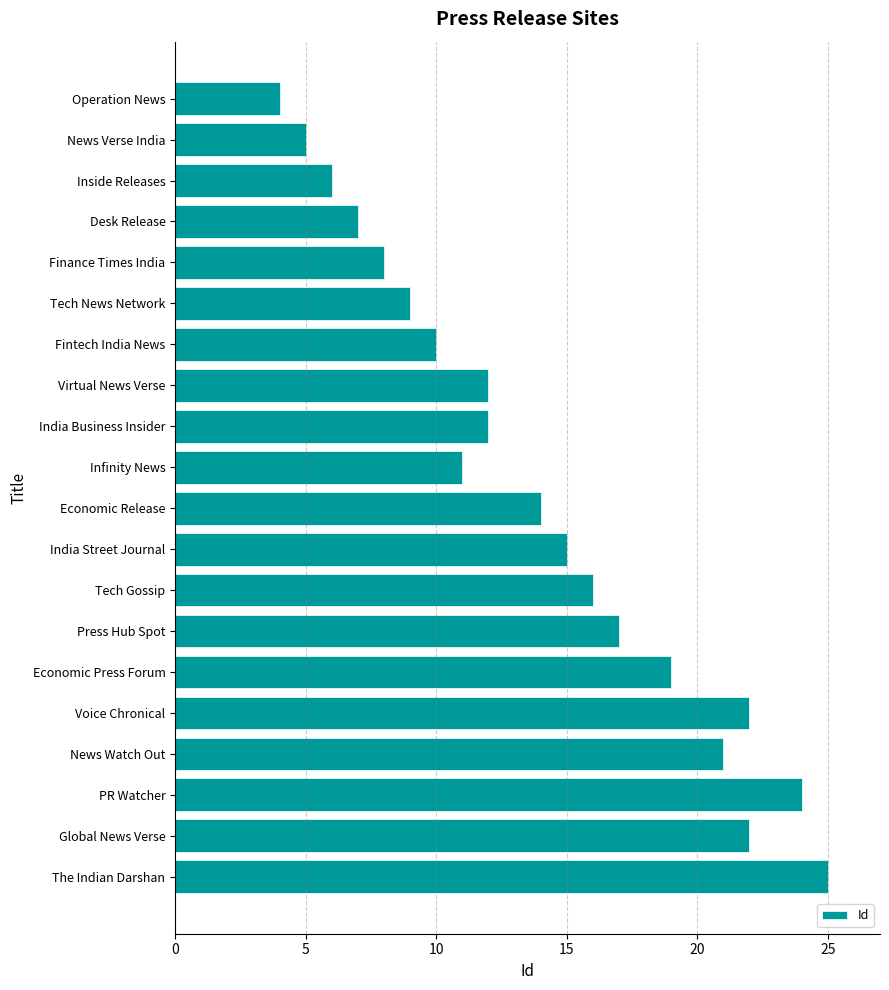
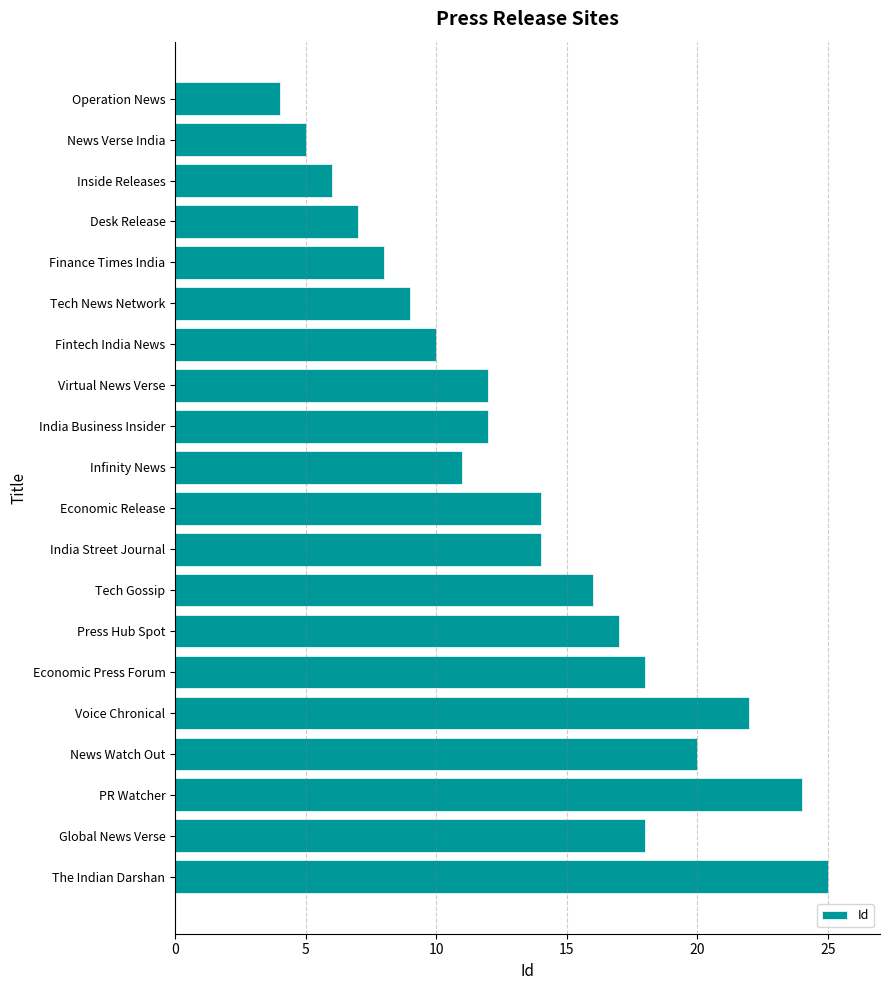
India Street Journal: 15 -> 14
Economic Press Forum: 19 -> 18
News Watch Out: 21 -> 20
Global News Verse: 22 -> 18
